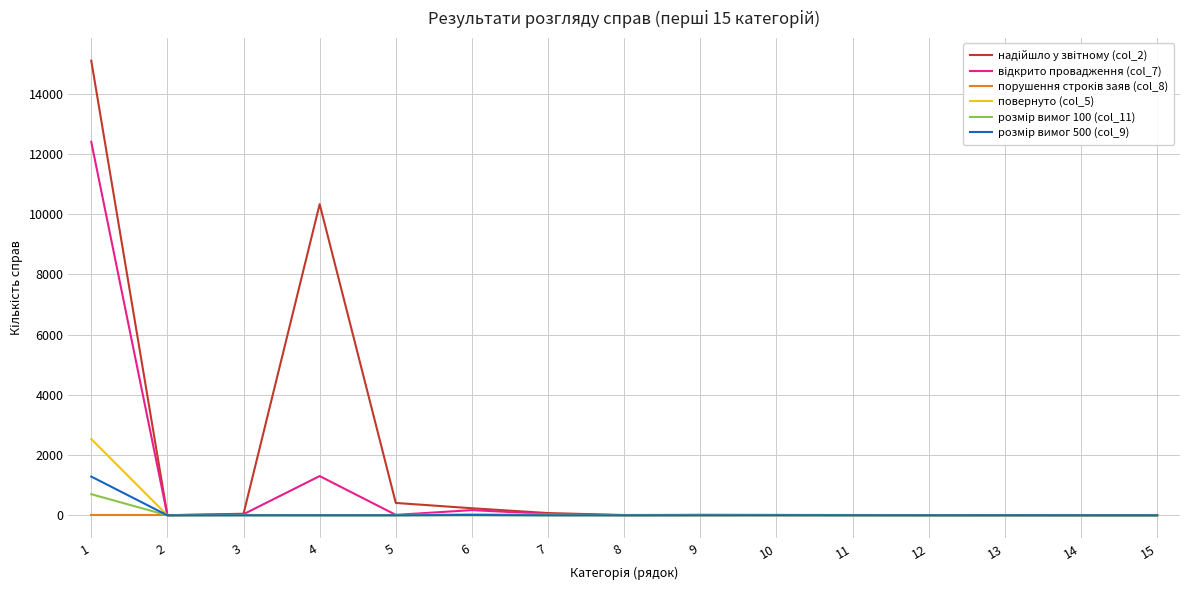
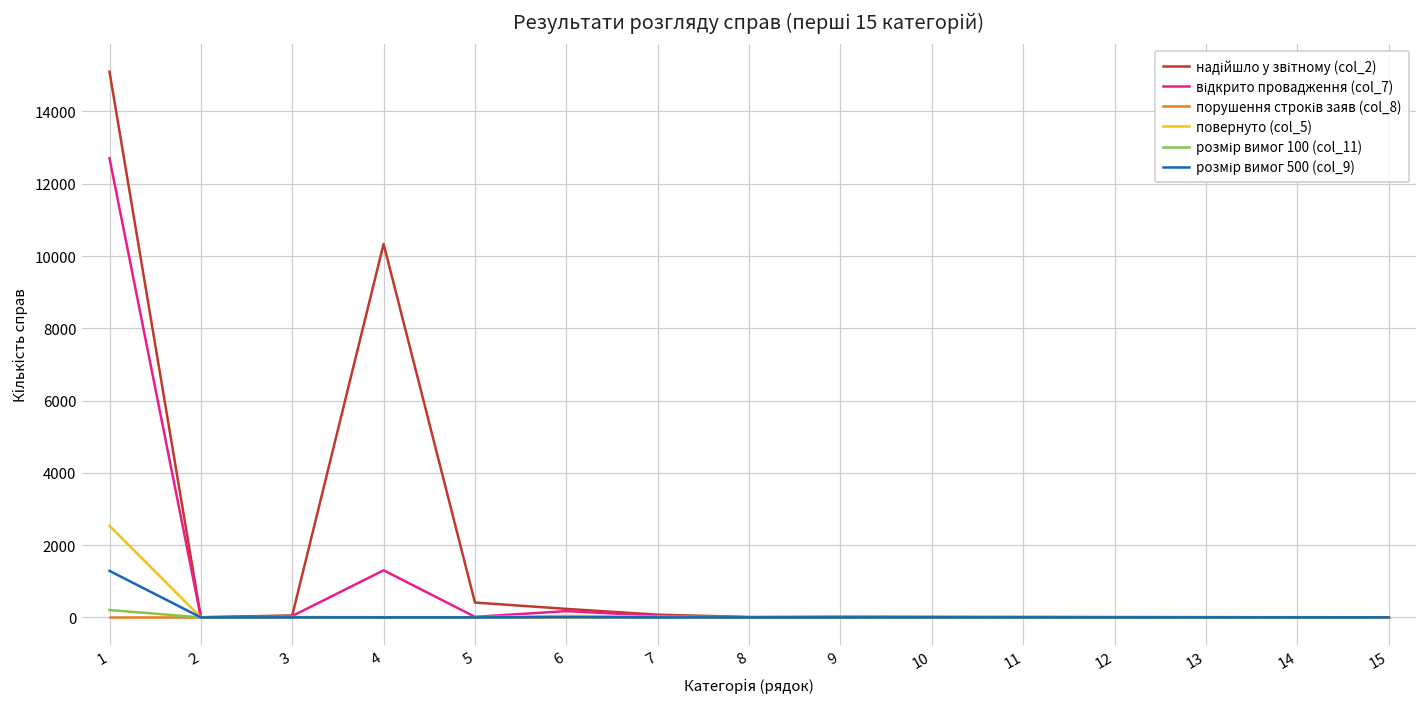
відкрито провадження (col_7), 1: 12400 -> 12700
розмір вимог 100 (col_11), 1: 700 -> 200
